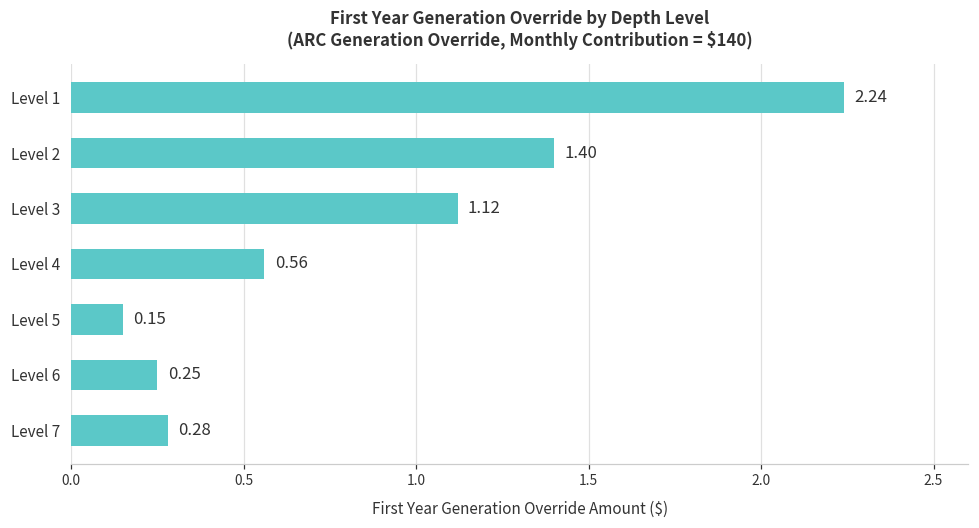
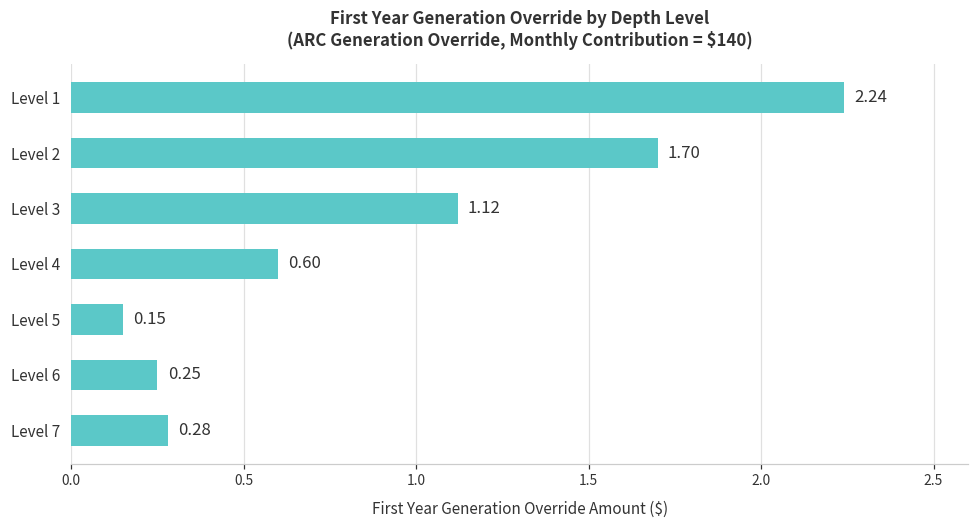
Level 2: 1.40 -> 1.70
Level 4: 0.56 -> 0.60
